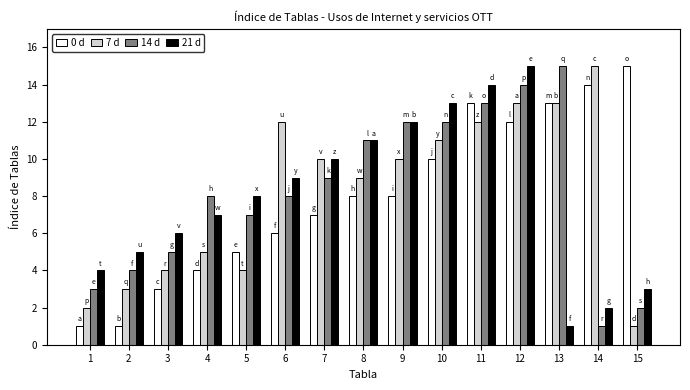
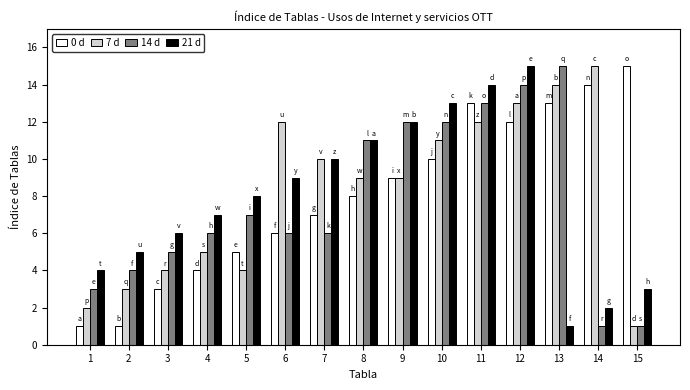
14 d, 4: 8 -> 6
14 d, 6: 8 -> 6
14 d, 7: 9 -> 6
0 d, 9: 8 -> 9
7 d, 9: 10 -> 9
7 d, 13: 13 -> 14
14 d, 15: 2 -> 1
